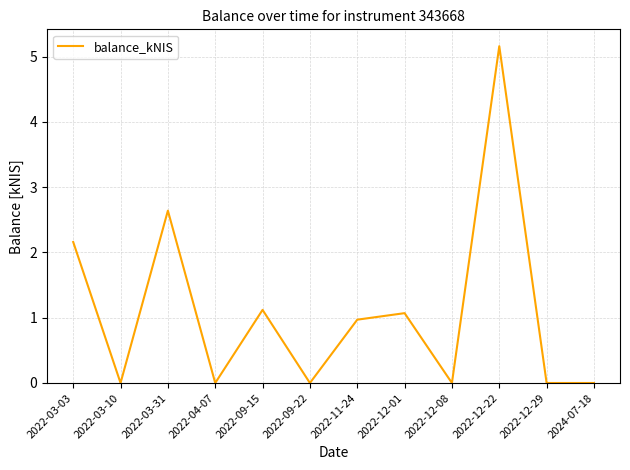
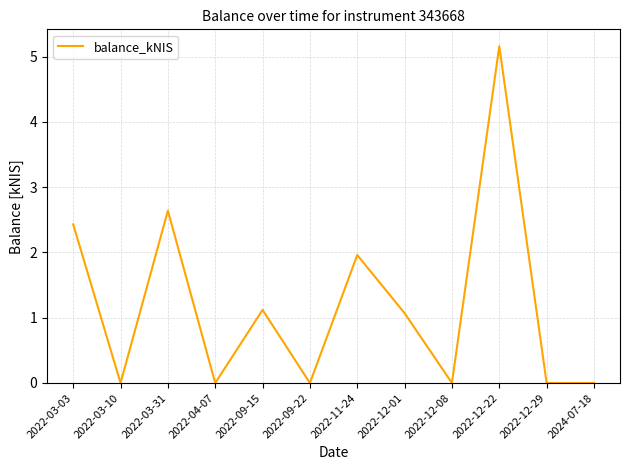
2022-03-03: 2.2 -> 2.4
2022-11-24: 1.0 -> 2.0
